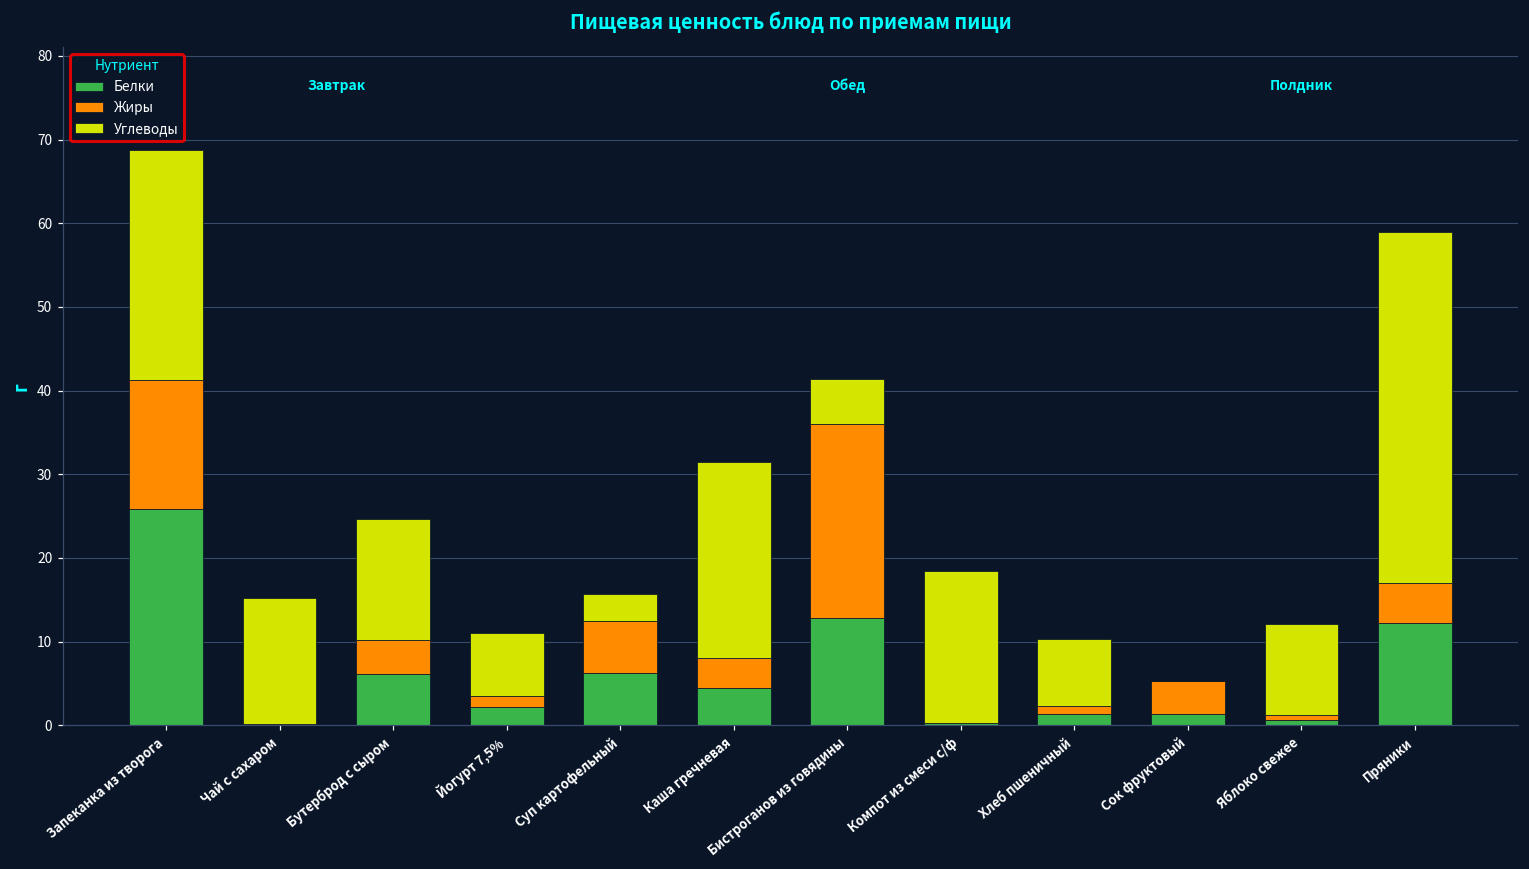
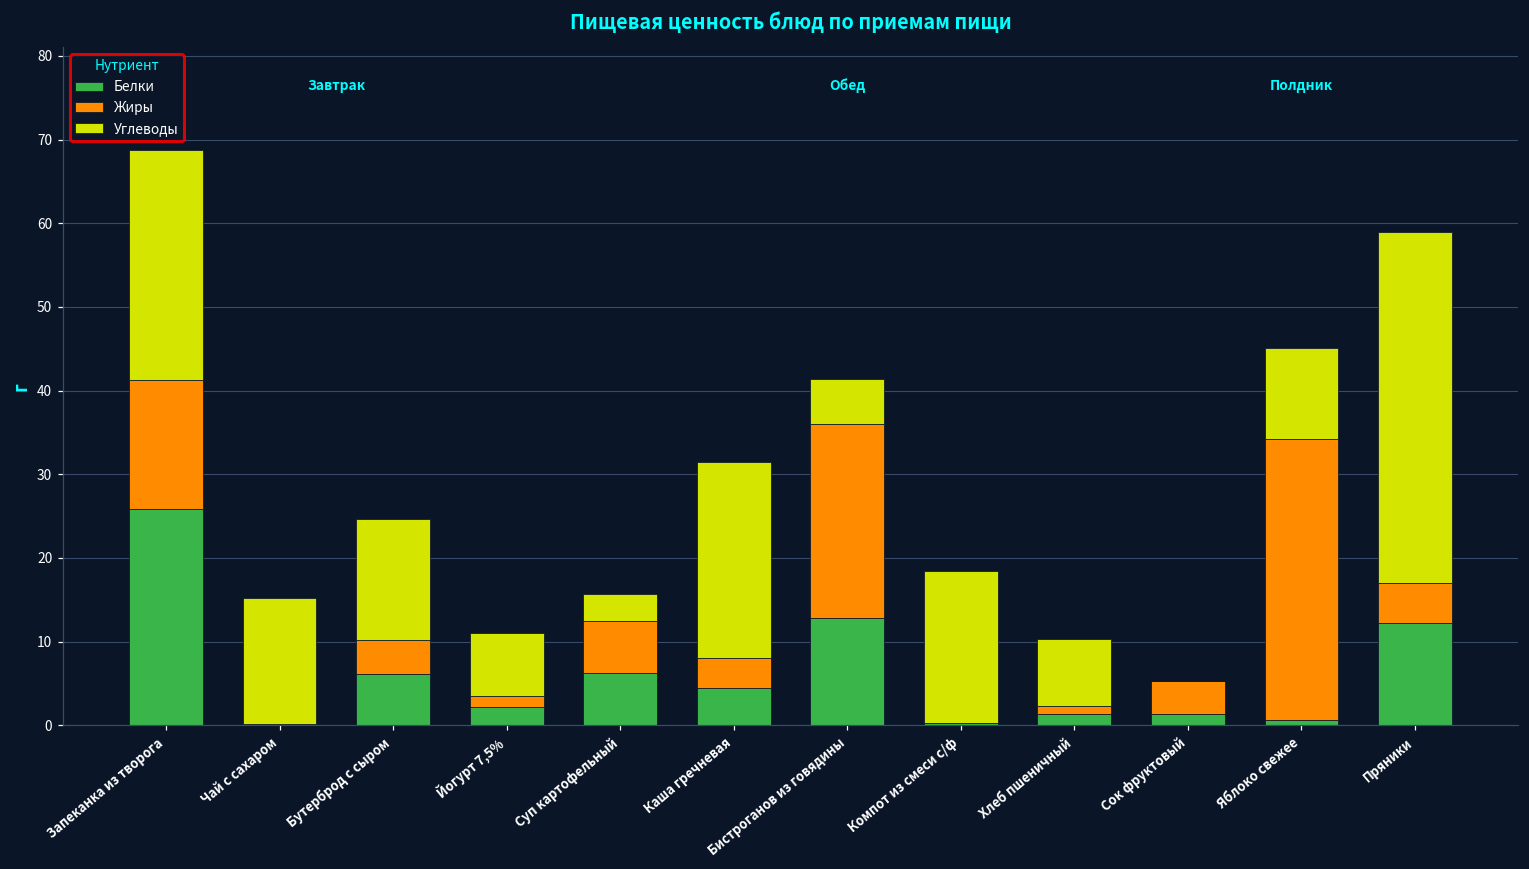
Жиры, Яблоко свежее: 1 -> 34
